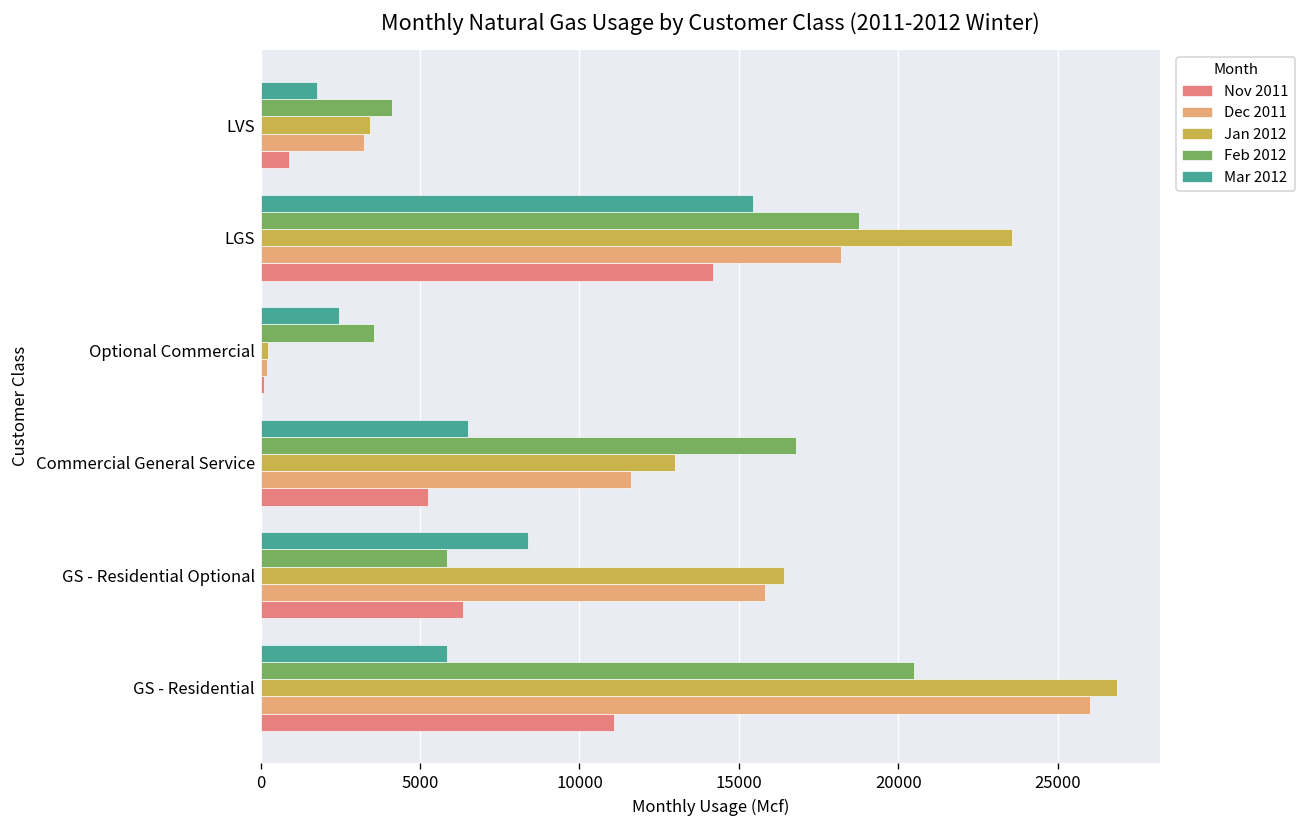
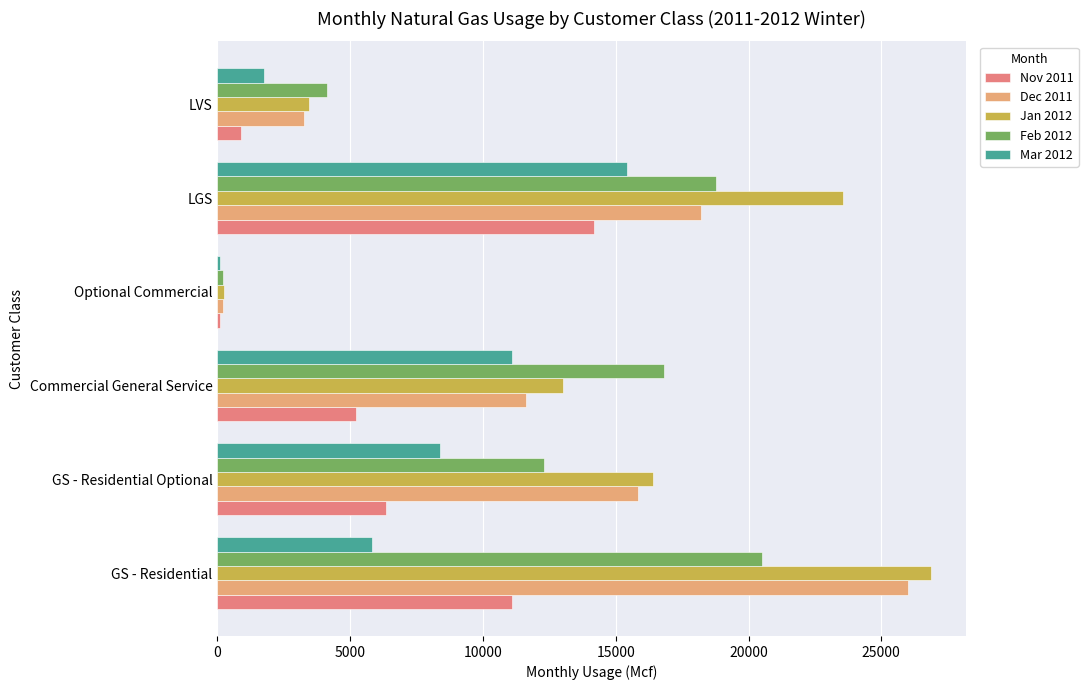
Mar 2012, Optional Commercial: 2500 -> 100
Feb 2012, Optional Commercial: 3500 -> 200
Mar 2012, Commercial General Service: 6500 -> 11100
Feb 2012, GS - Residential Optional: 5800 -> 12300
